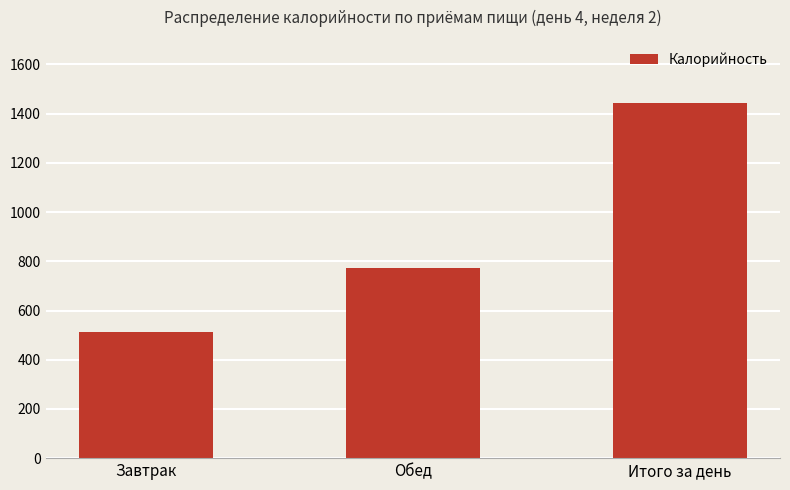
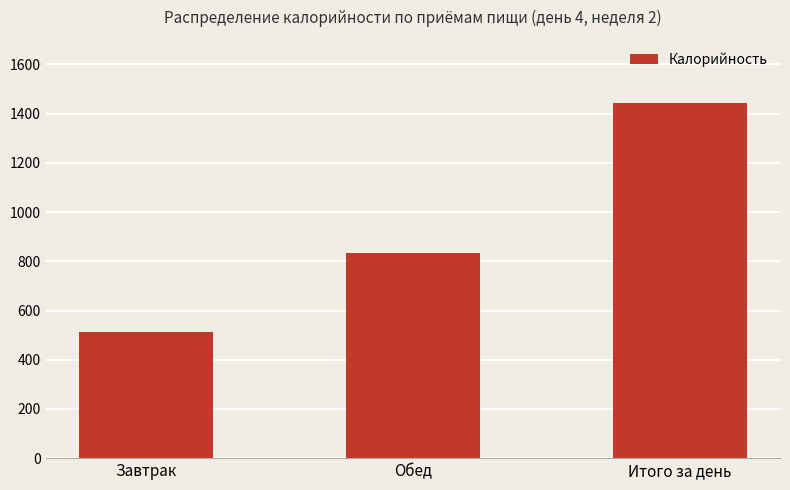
Обед: 770 -> 830
